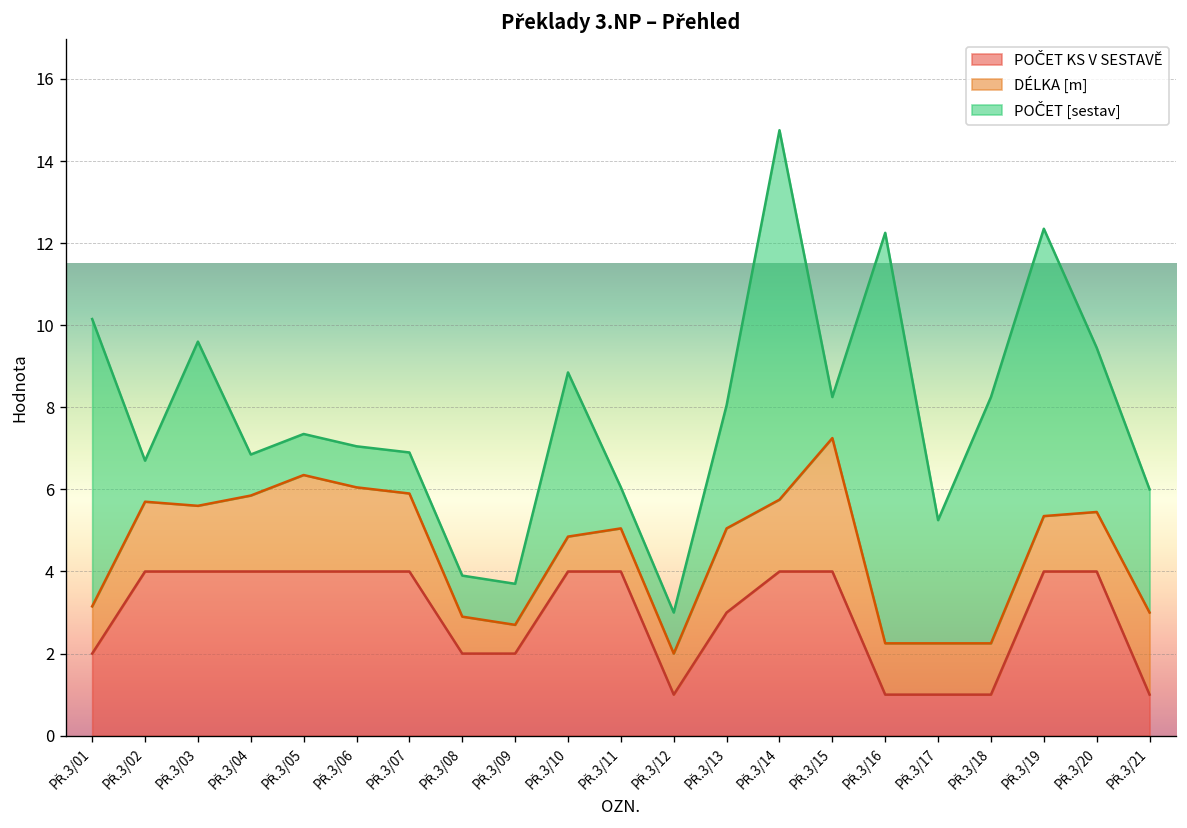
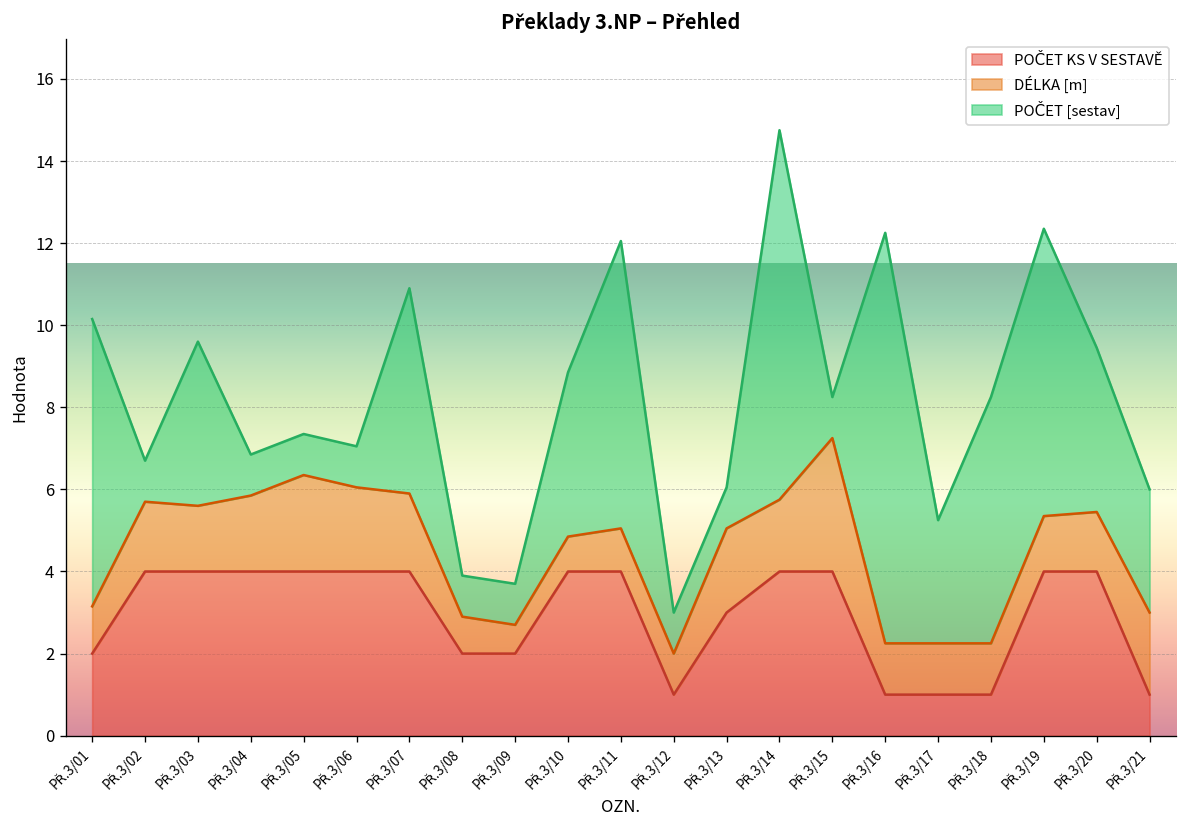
POČET [sestav], PŘ.3/07: 1 -> 5
POČET [sestav], PŘ.3/11: 1 -> 7
POČET [sestav], PŘ.3/13: 3 -> 1
